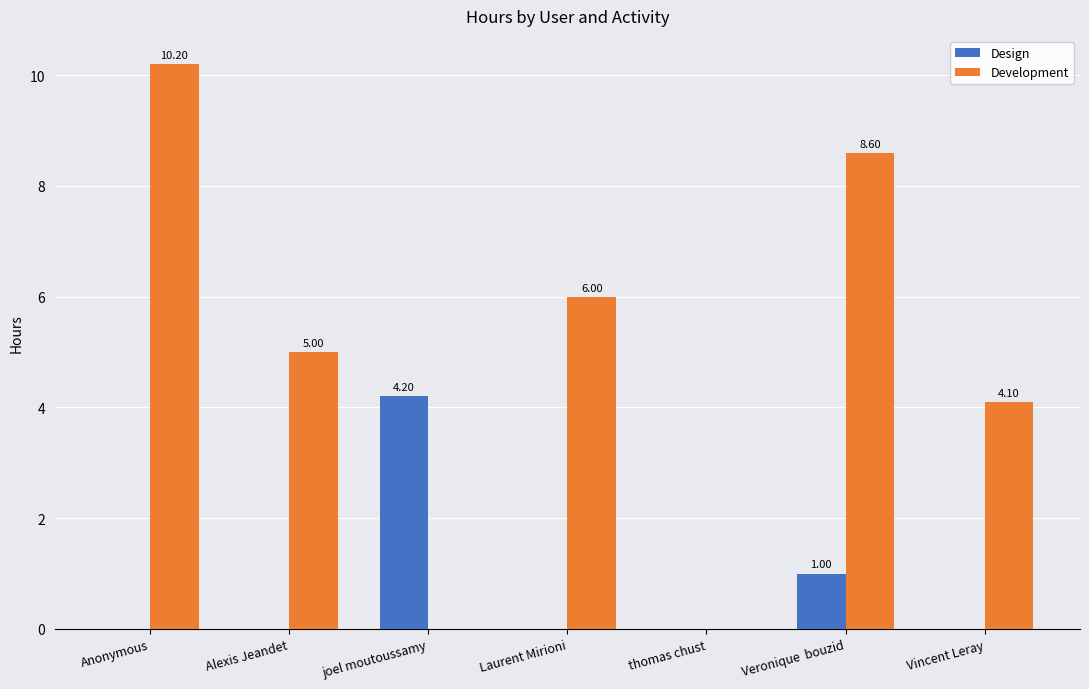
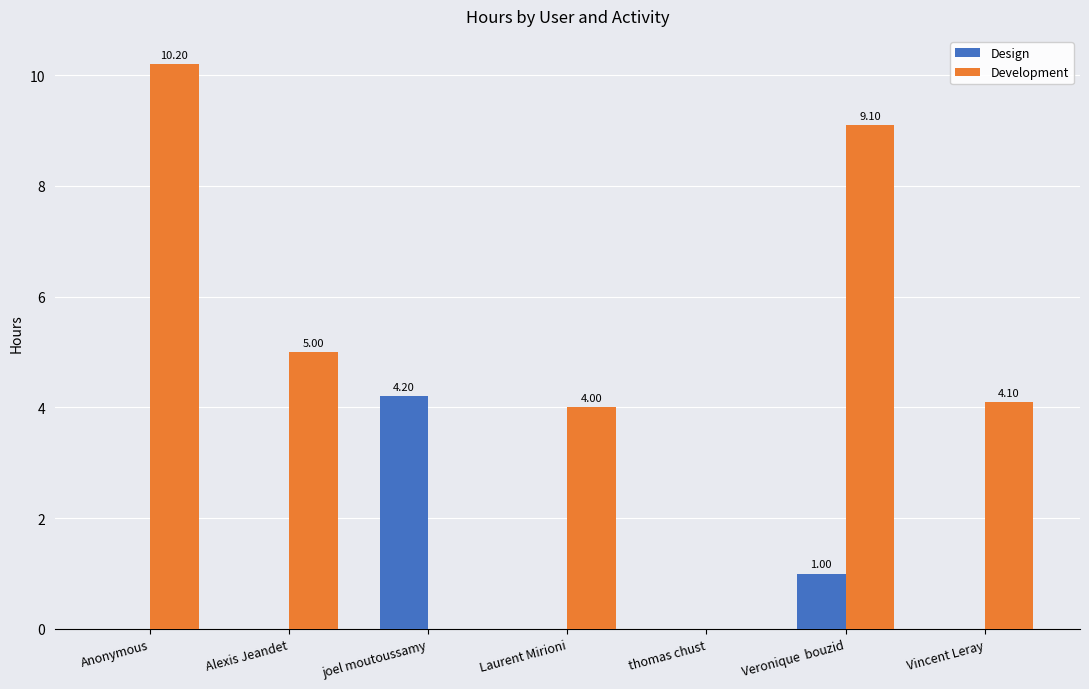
Development, Laurent Mirioni: 6.00 -> 4.00
Development, Veronique bouzid: 8.60 -> 9.10
